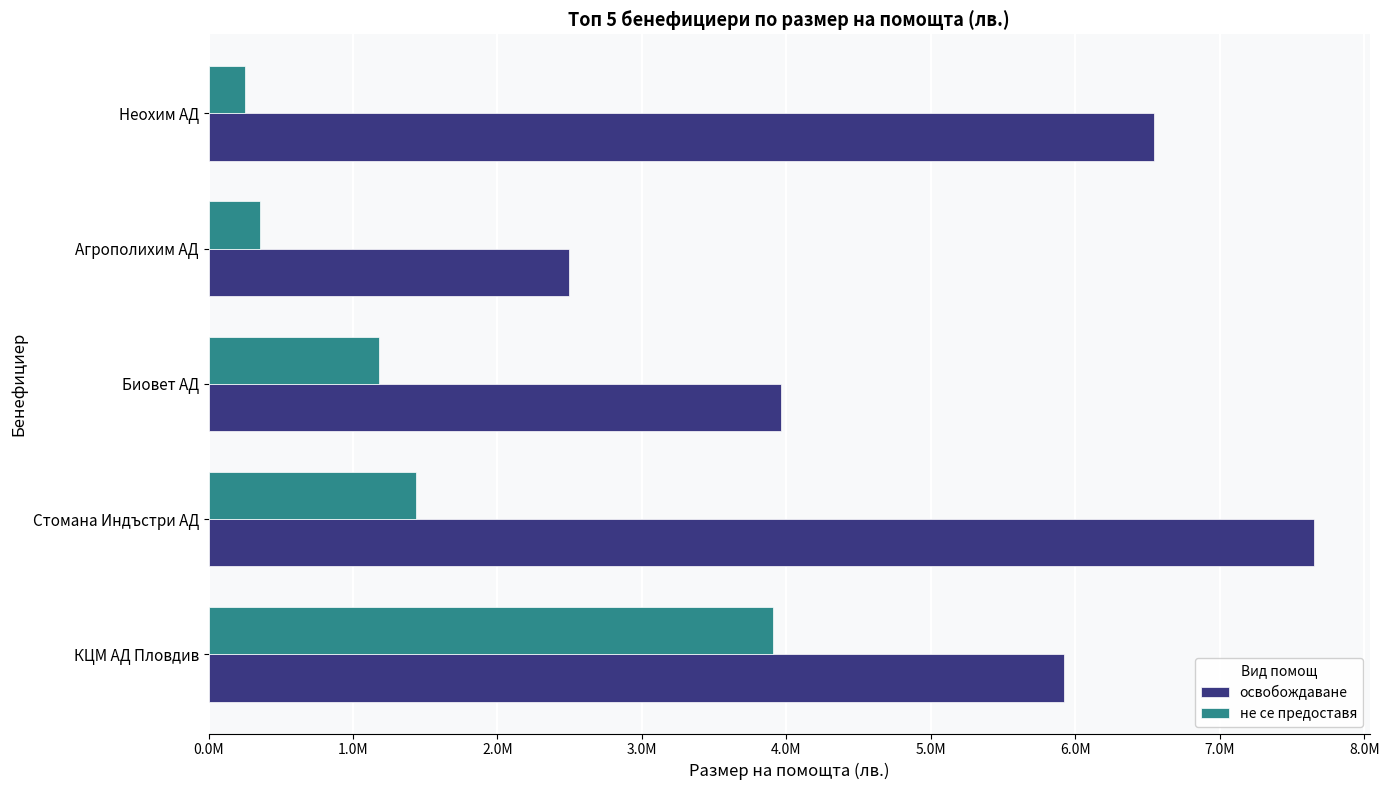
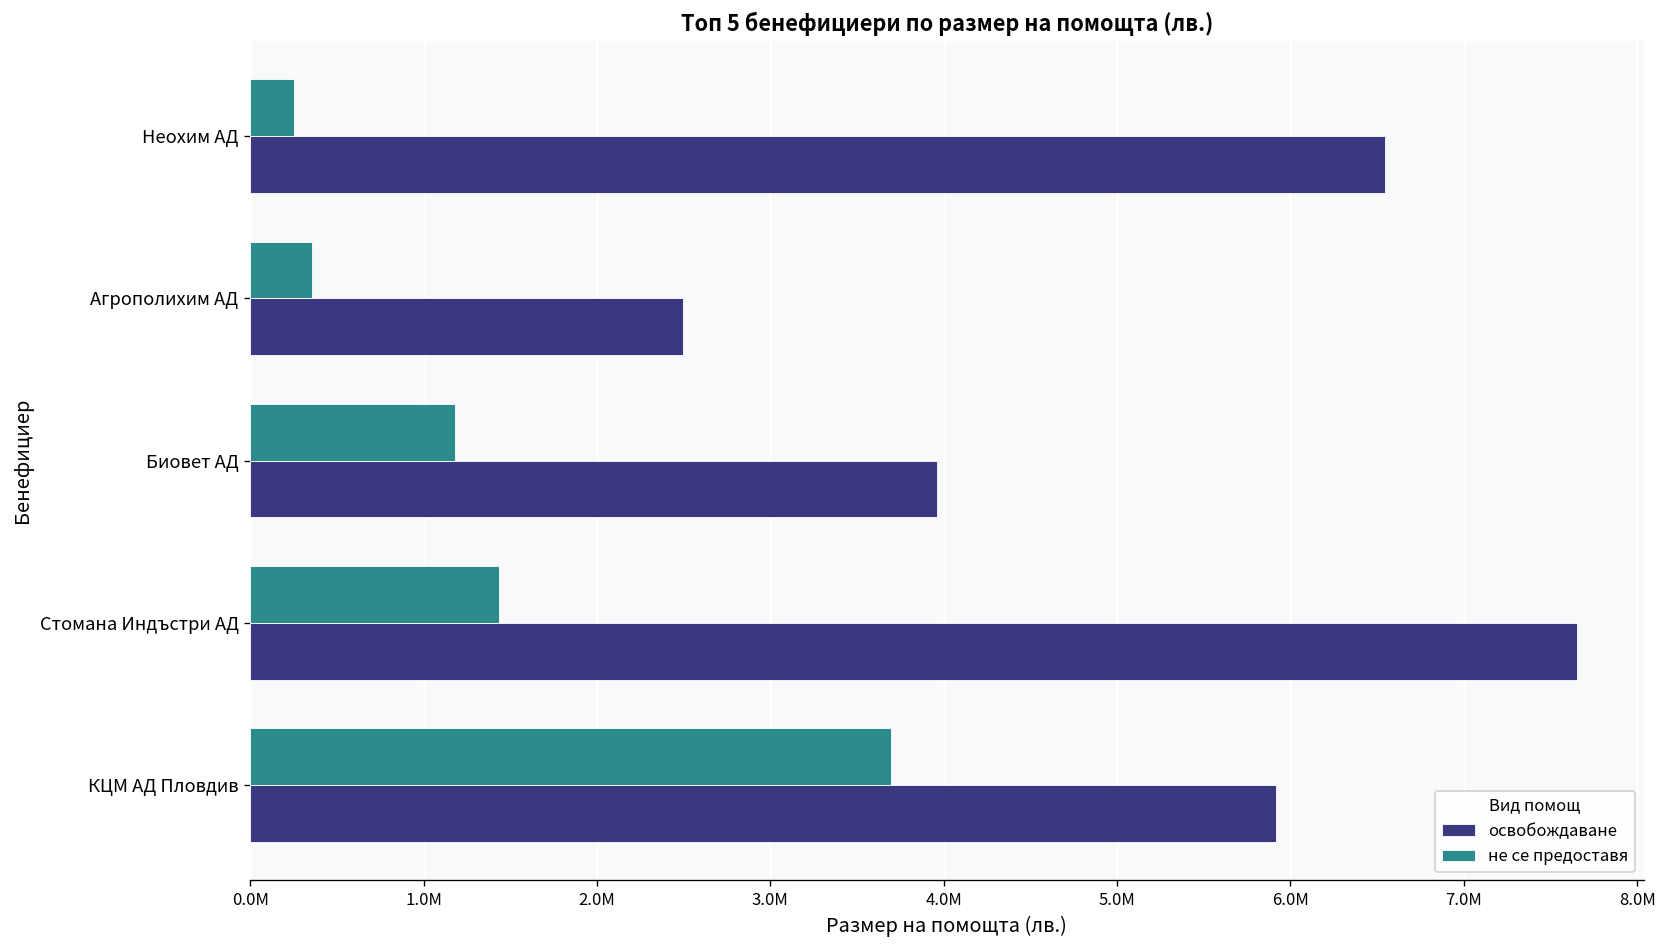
не се предоставя, КЦМ АД Пловдив: 3910000 -> 3700000
